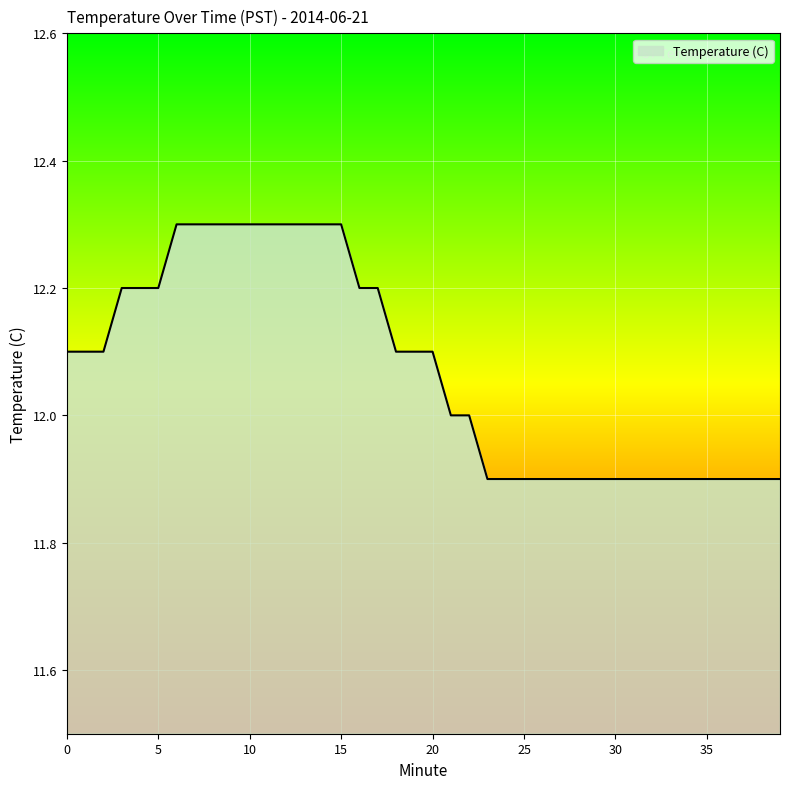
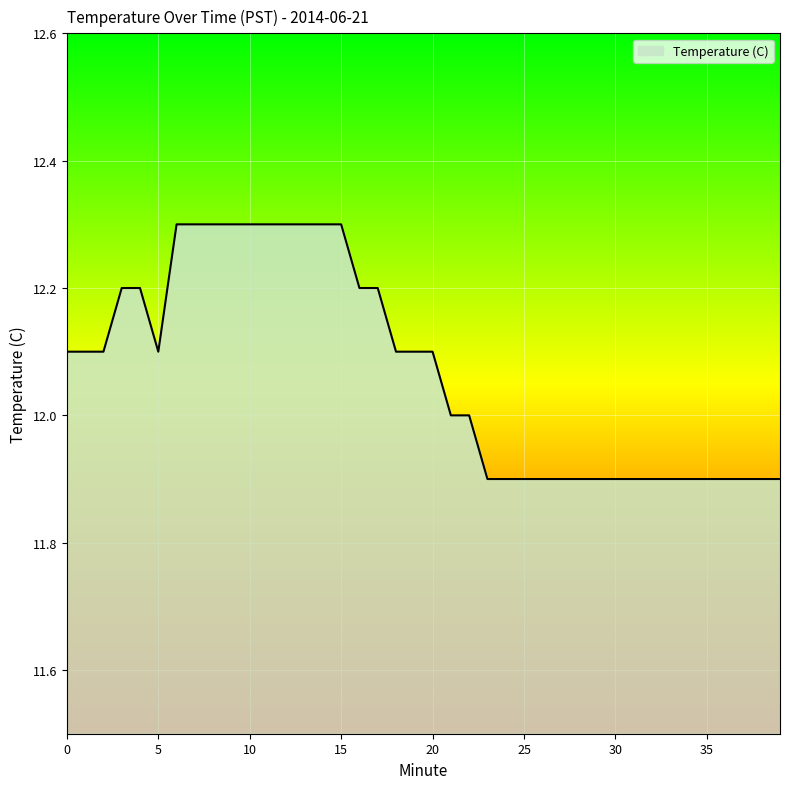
5: 12.2 -> 12.1
